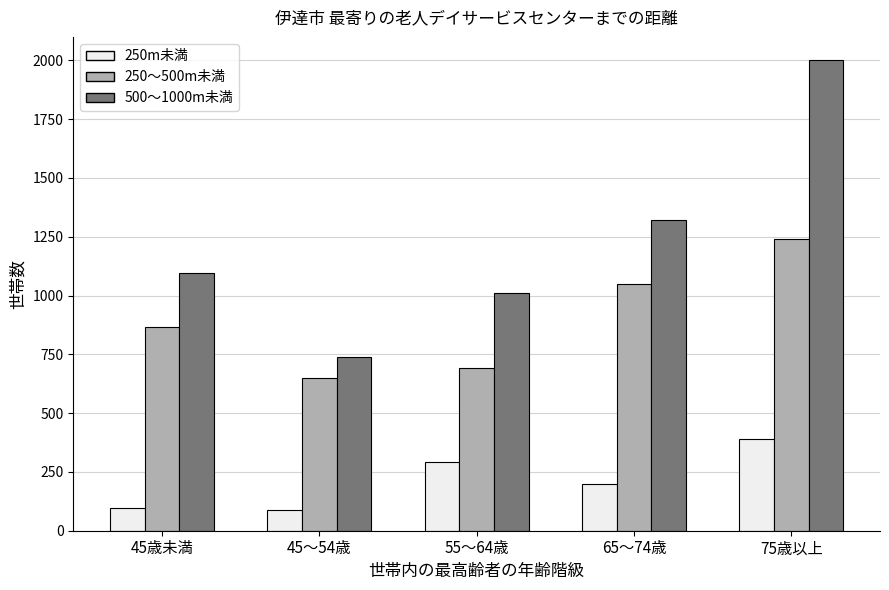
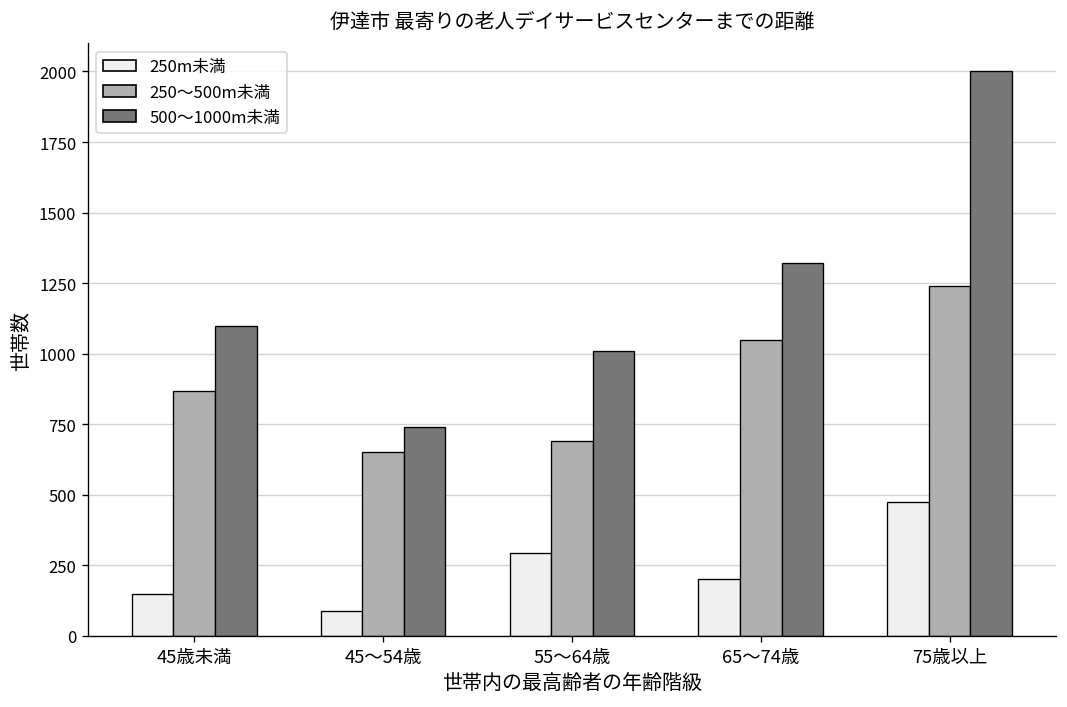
250m未満, 45歳未満: 100 -> 150
250m未満, 75歳以上: 390 -> 480
